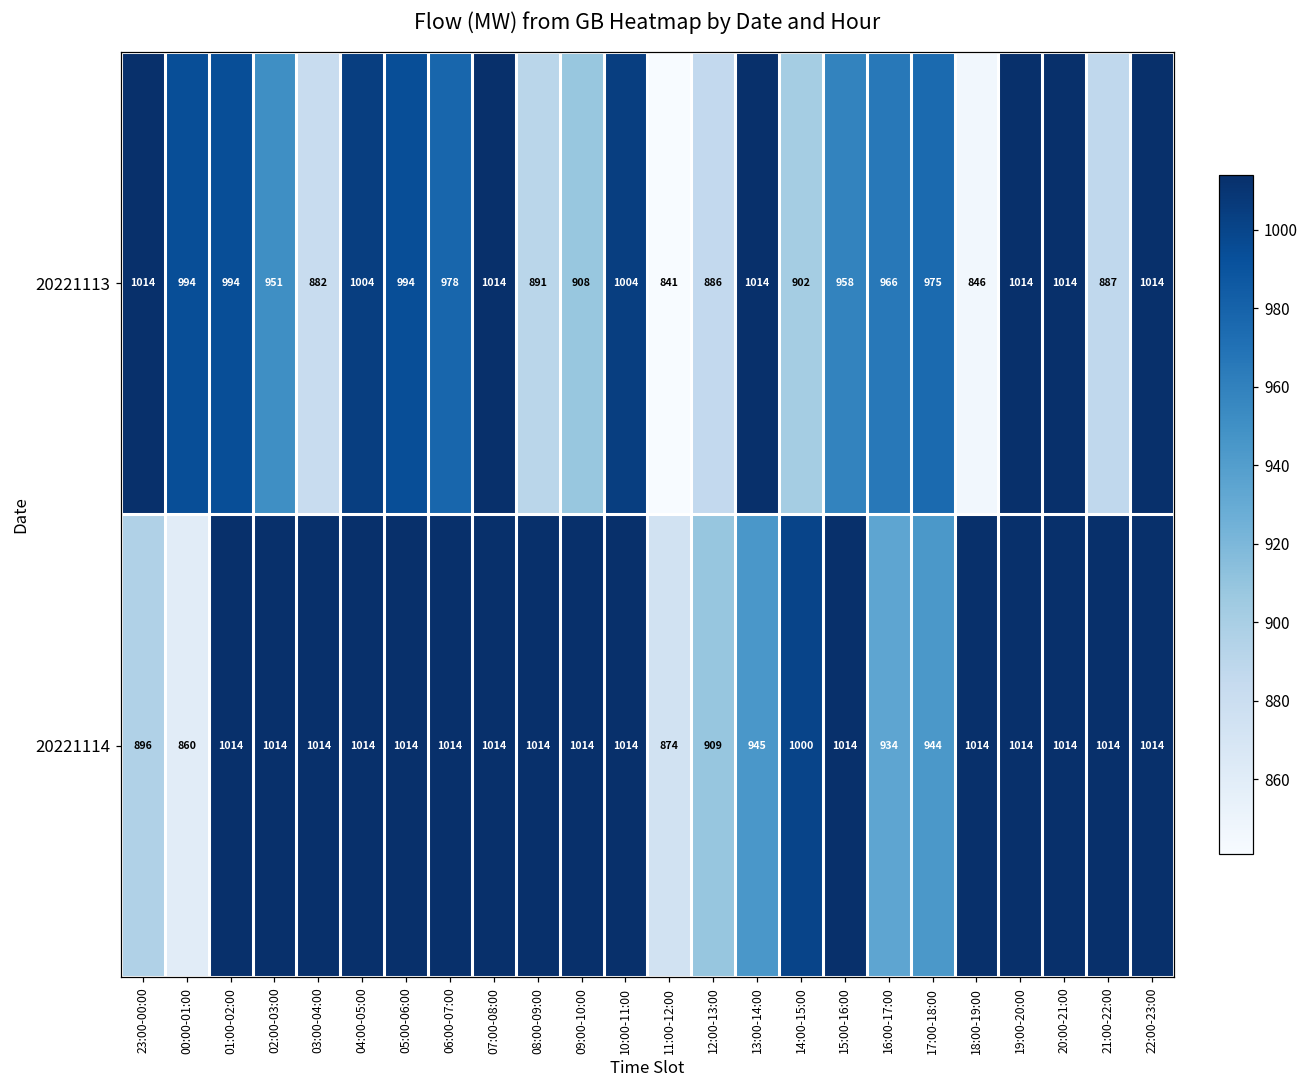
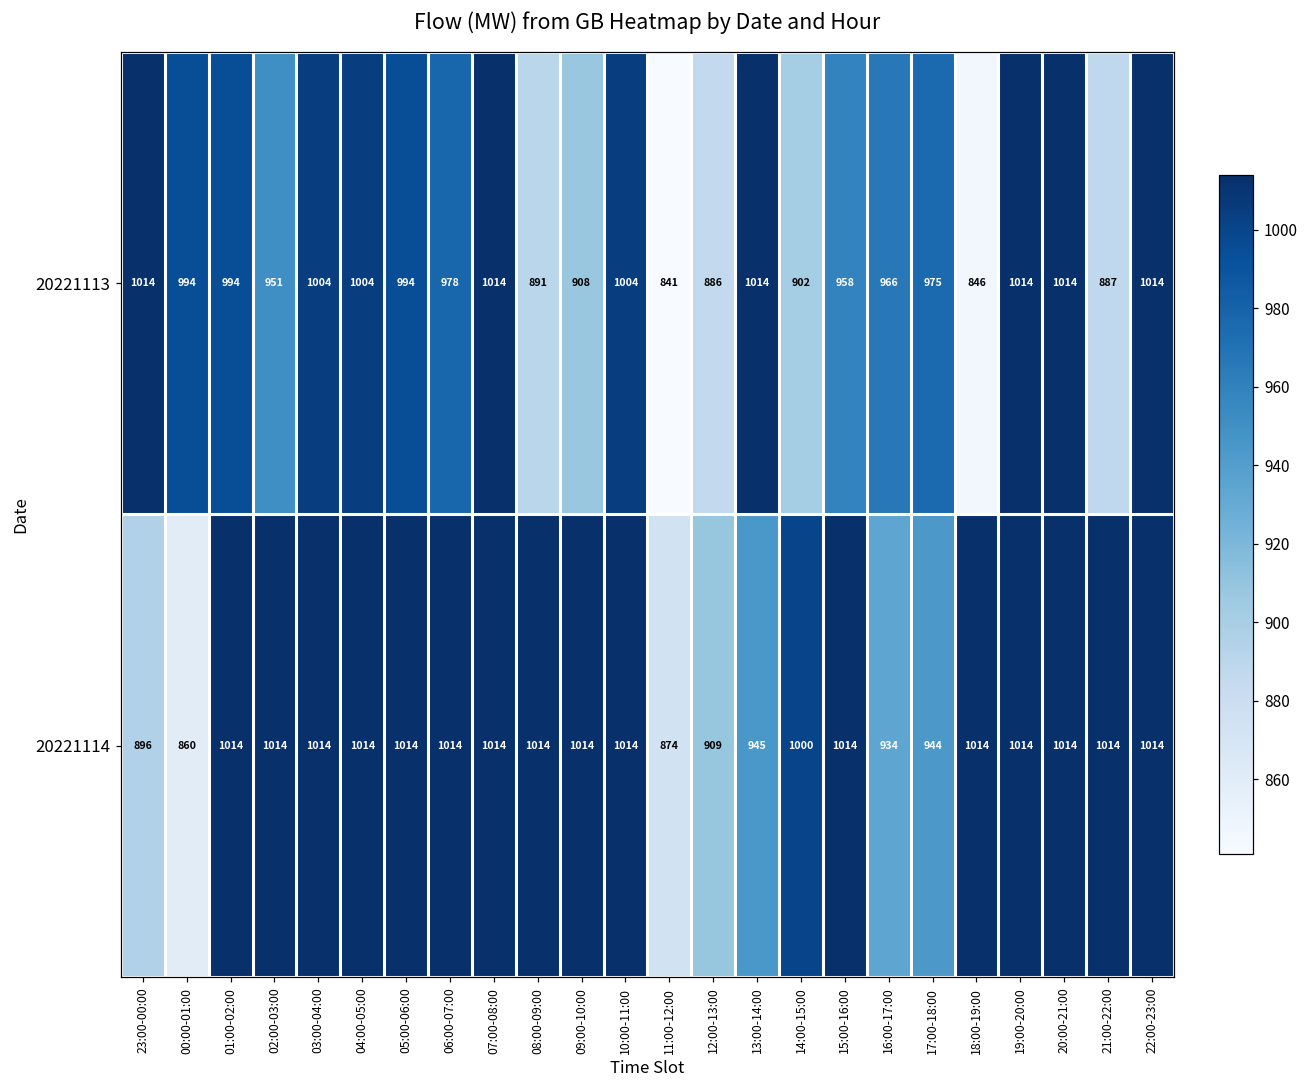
20221113, 03:00-04:00: 882 -> 1004
